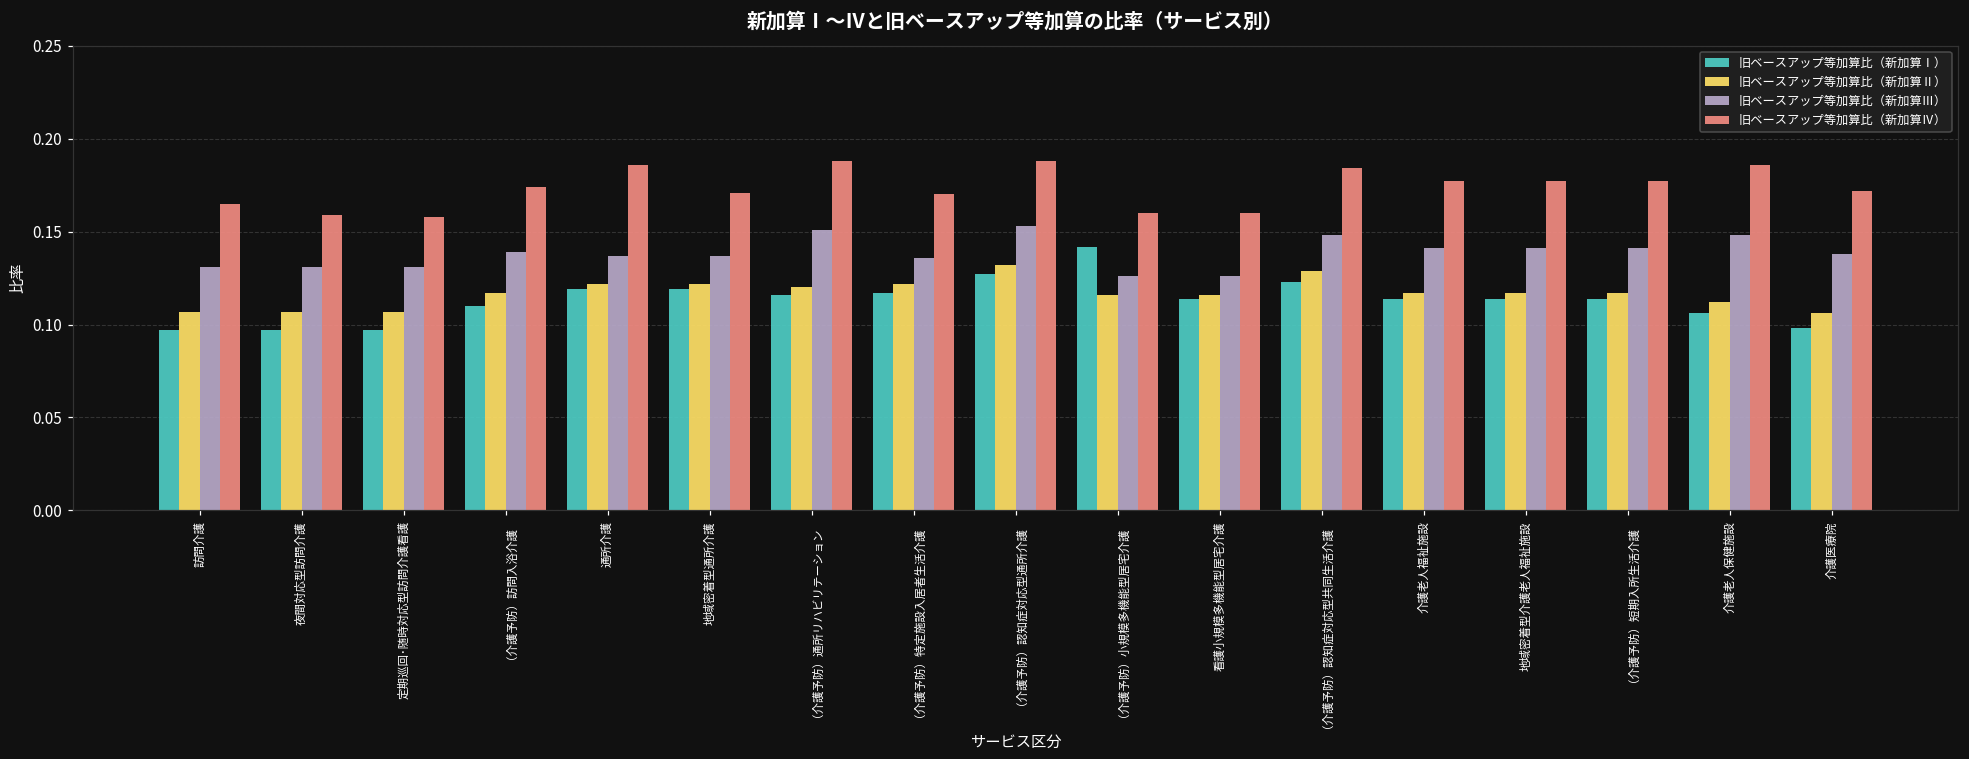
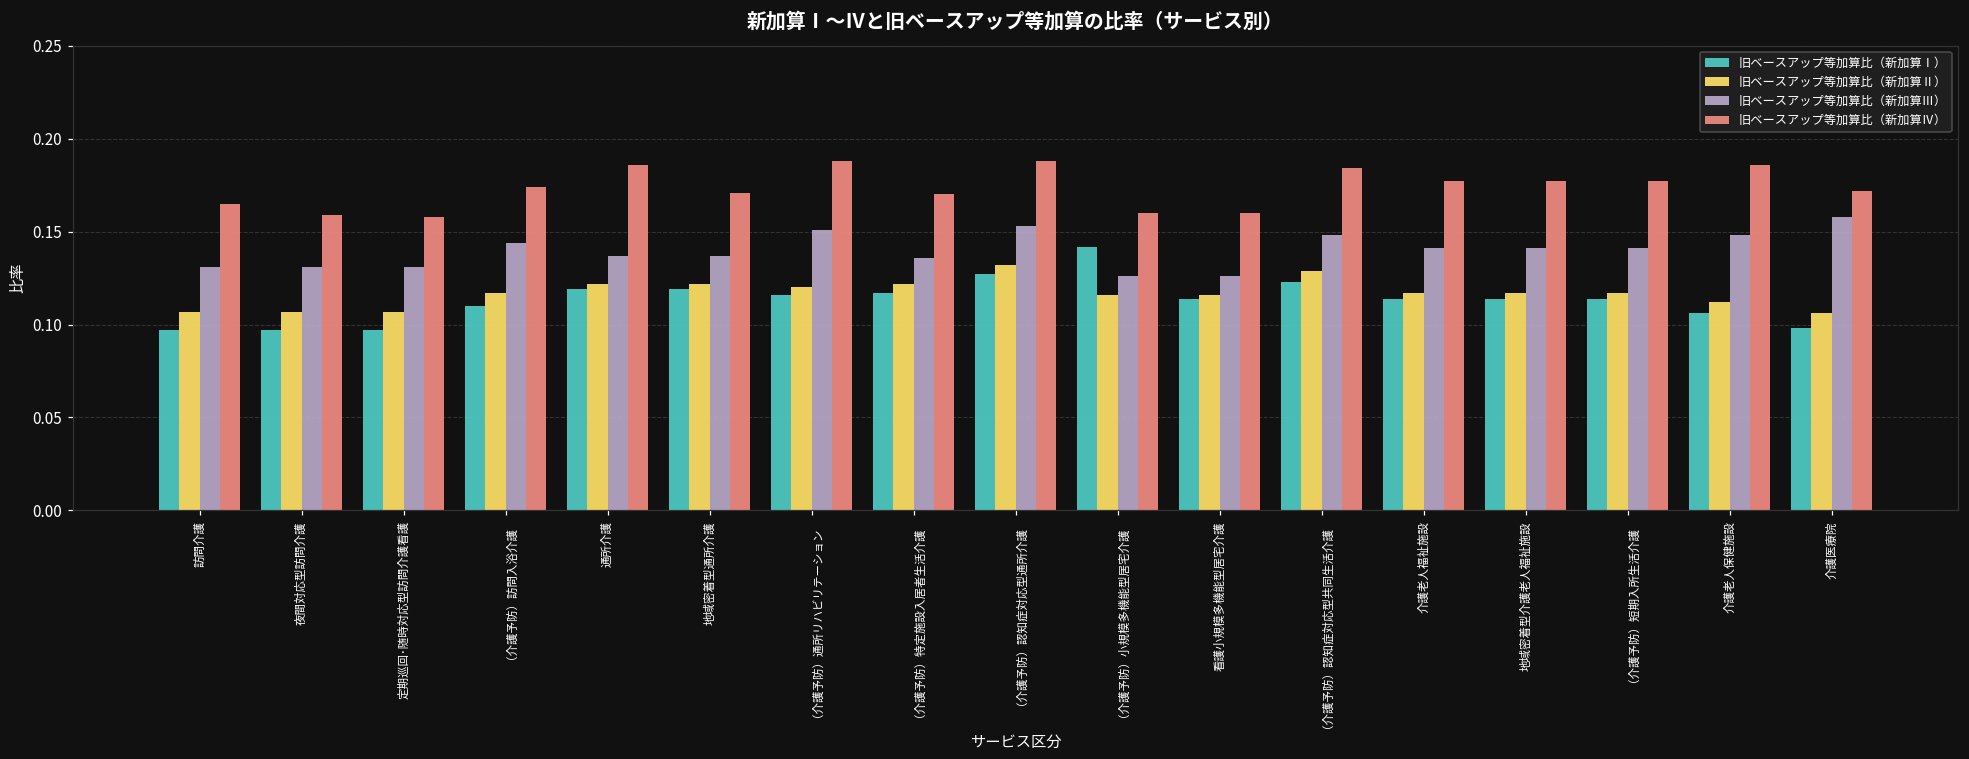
旧ベースアップ等加算比（新加算Ⅲ）, （介護予防）訪問入浴介護: 0.139 -> 0.144
旧ベースアップ等加算比（新加算Ⅲ）, 介護医療院: 0.138 -> 0.158
